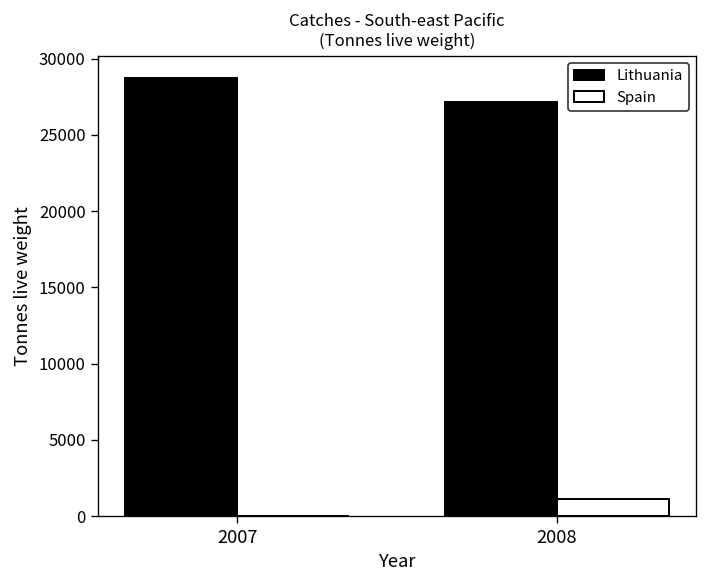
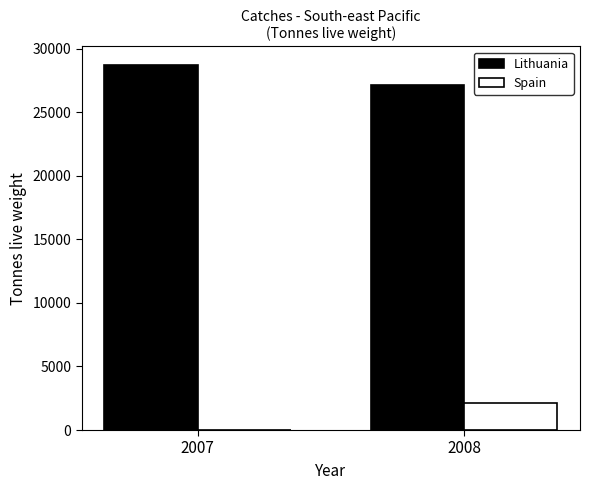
Spain, 2008: 1100 -> 2100
